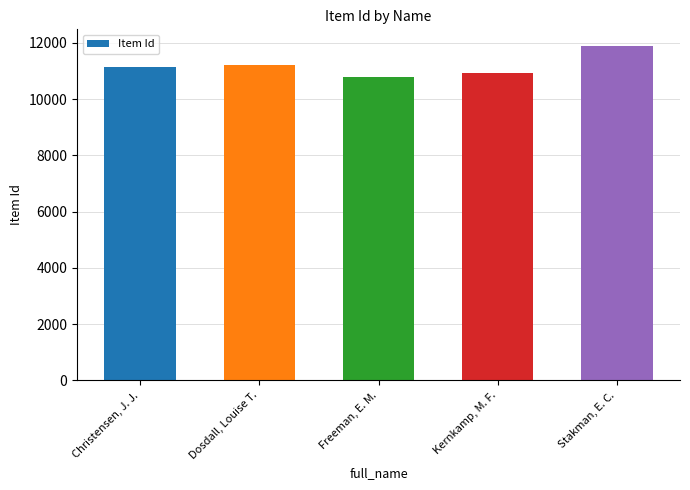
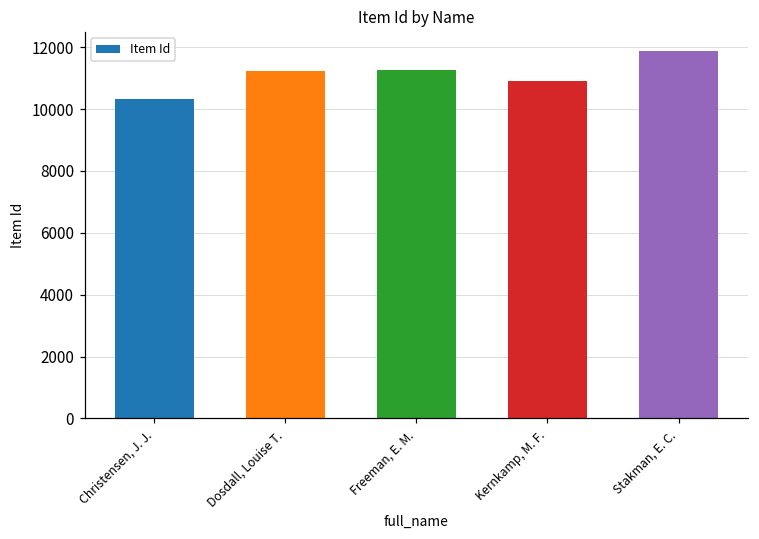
Christensen, J. J.: 11100 -> 10300
Freeman, E. M.: 10800 -> 11300
